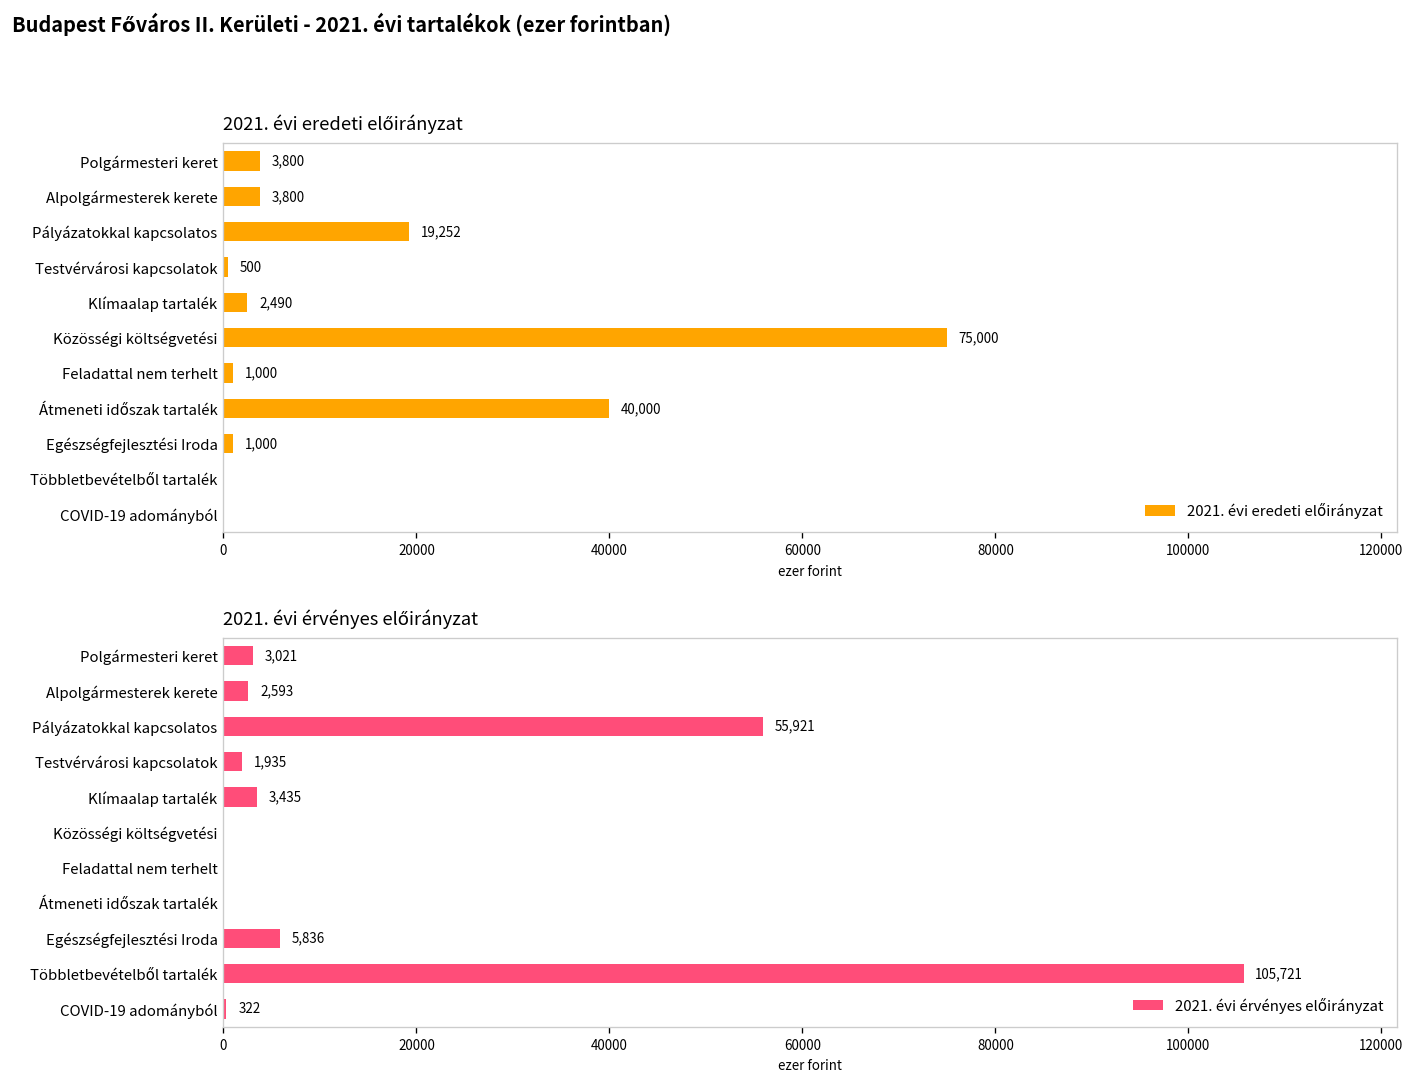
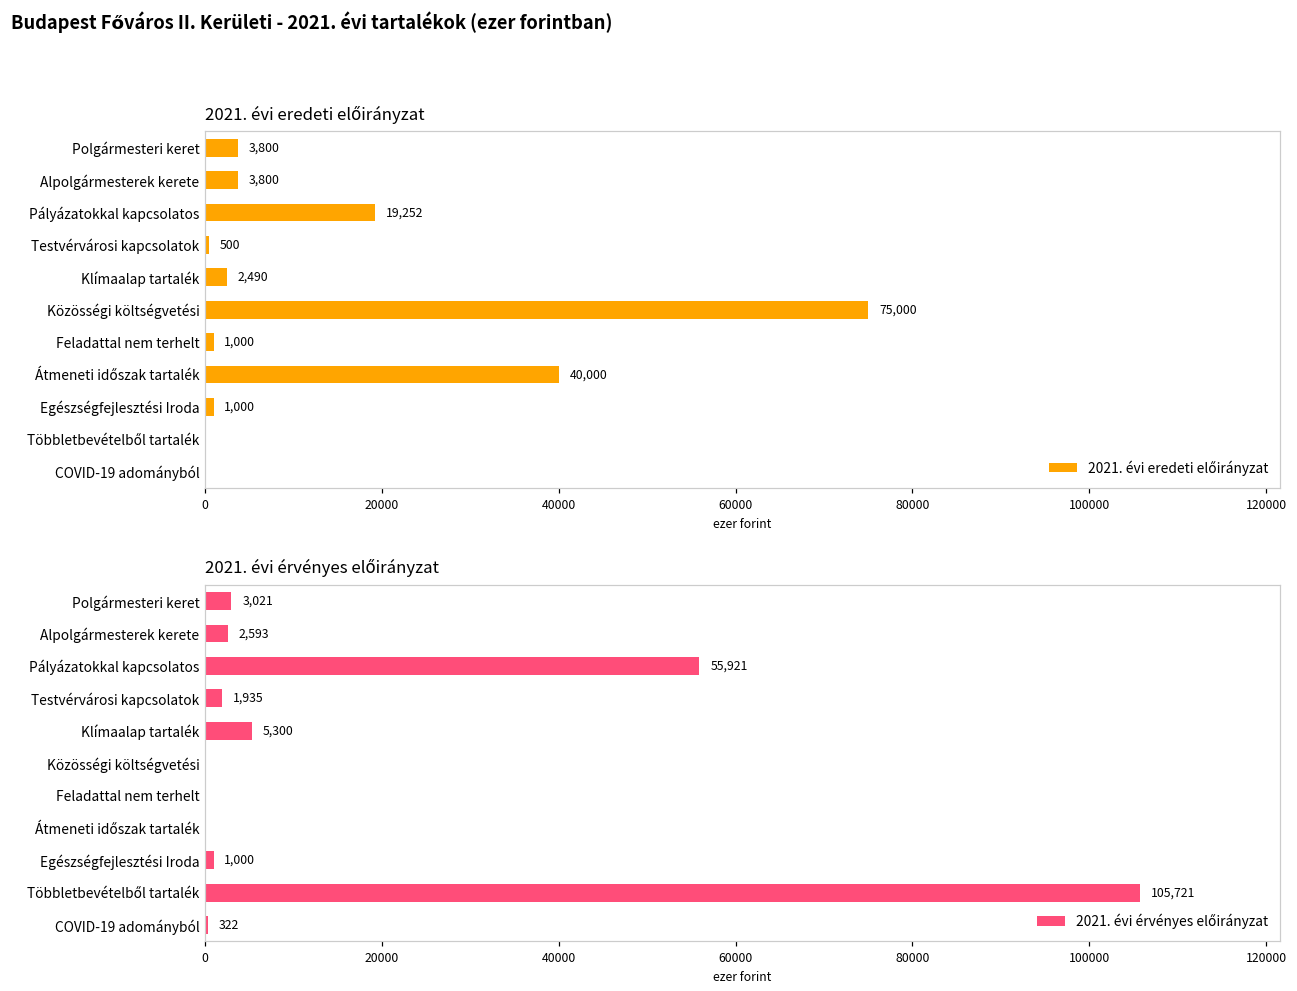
2021. évi érvényes előirányzat, Klímaalap tartalék: 3,435 -> 5,300
2021. évi érvényes előirányzat, Egészségfejlesztési Iroda: 5,836 -> 1,000
